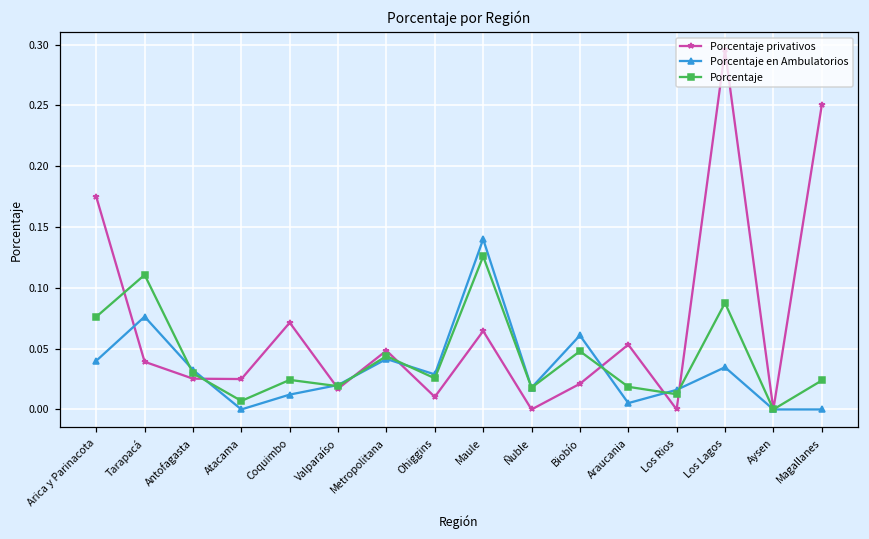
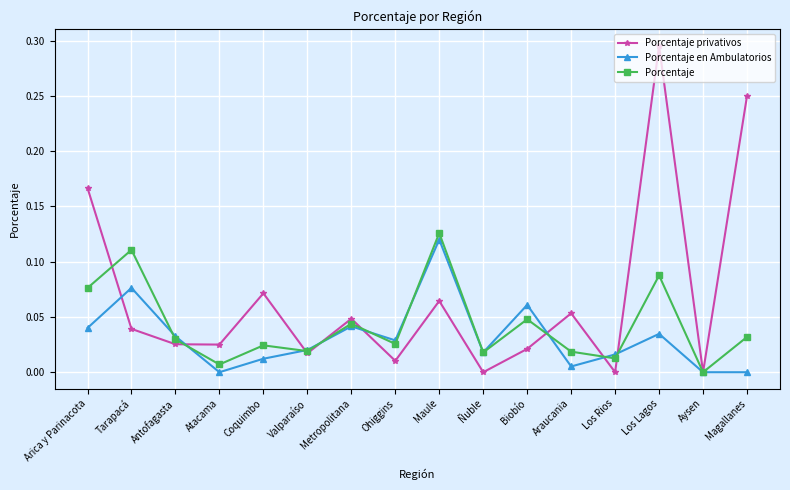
Porcentaje privativos, Arica y Parinacota: 0.175 -> 0.167
Porcentaje en Ambulatorios, Maule: 0.14 -> 0.12
Porcentaje, Magallanes: 0.024 -> 0.032
